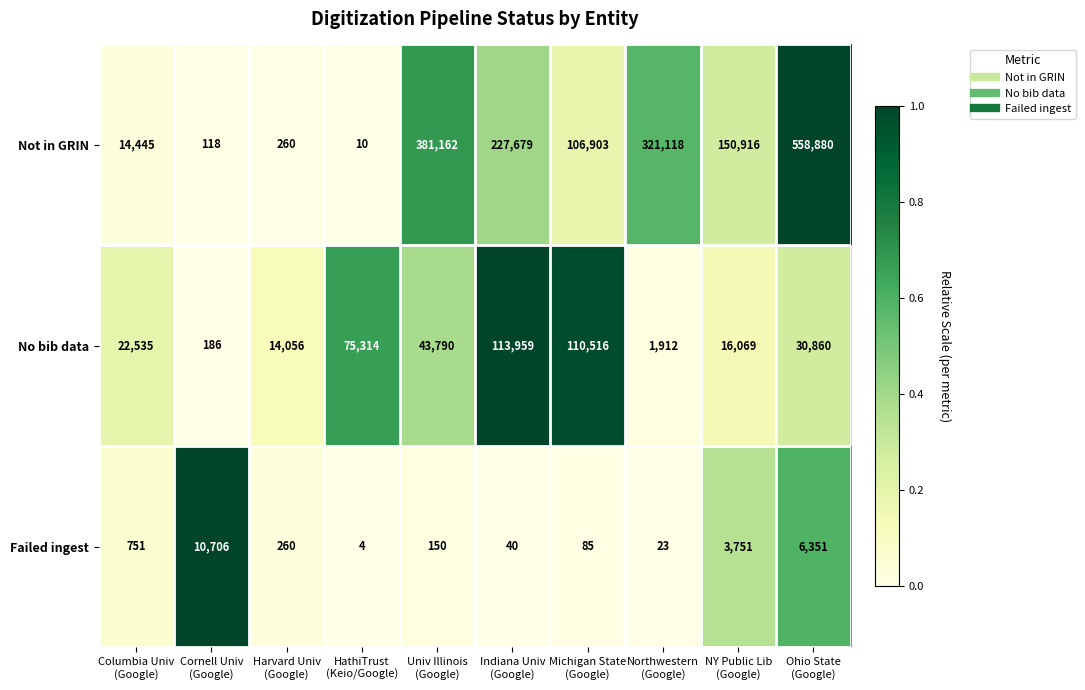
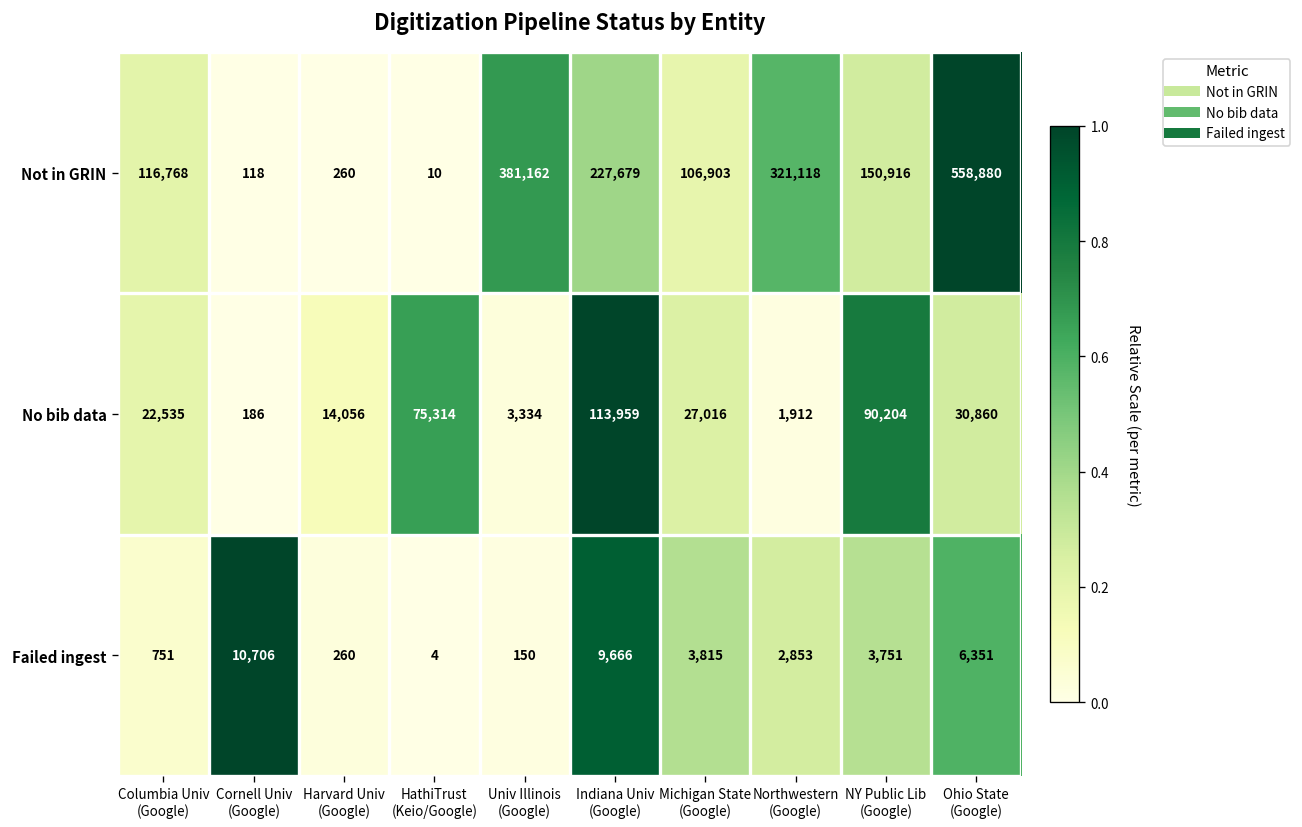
Not in GRIN, Columbia Univ (Google): 14,445 -> 116,768
No bib data, Univ Illinois (Google): 43,790 -> 3,334
No bib data, Michigan State (Google): 110,516 -> 27,016
No bib data, NY Public Lib (Google): 16,069 -> 90,204
Failed ingest, Indiana Univ (Google): 40 -> 9,666
Failed ingest, Michigan State (Google): 85 -> 3,815
Failed ingest, Northwestern (Google): 23 -> 2,853
